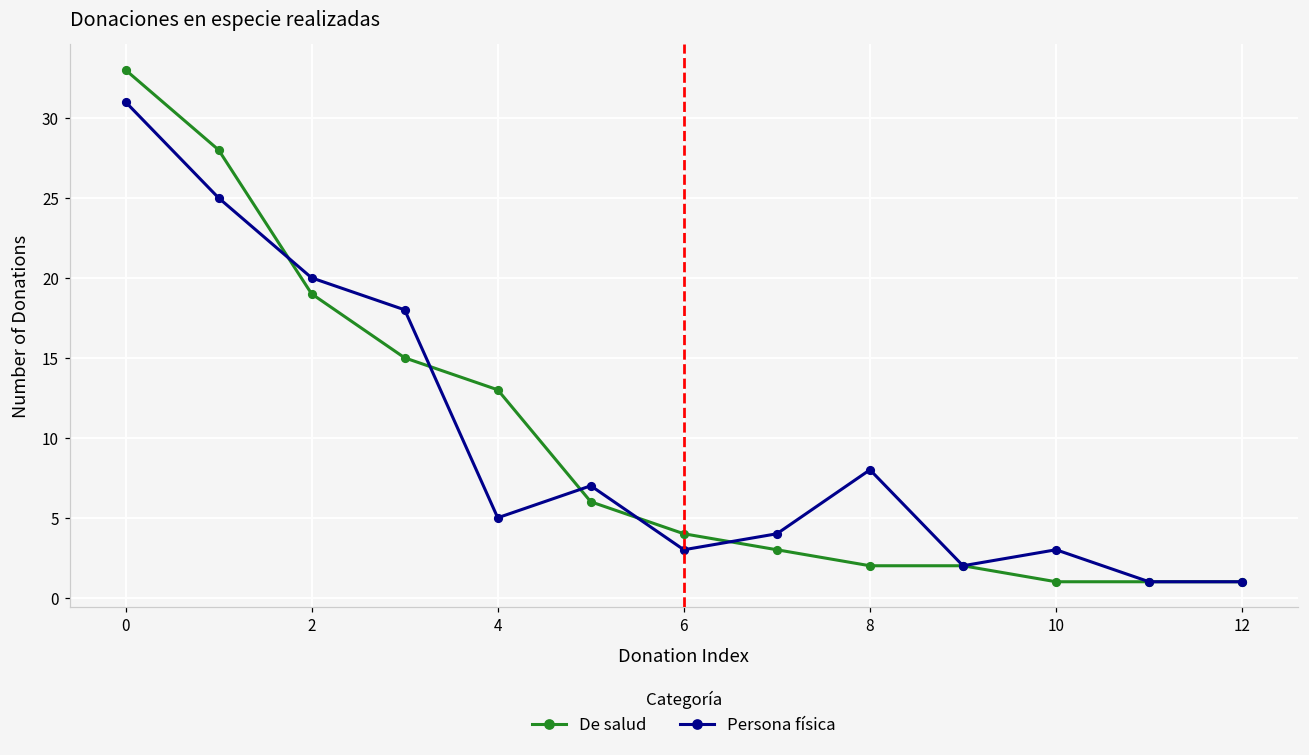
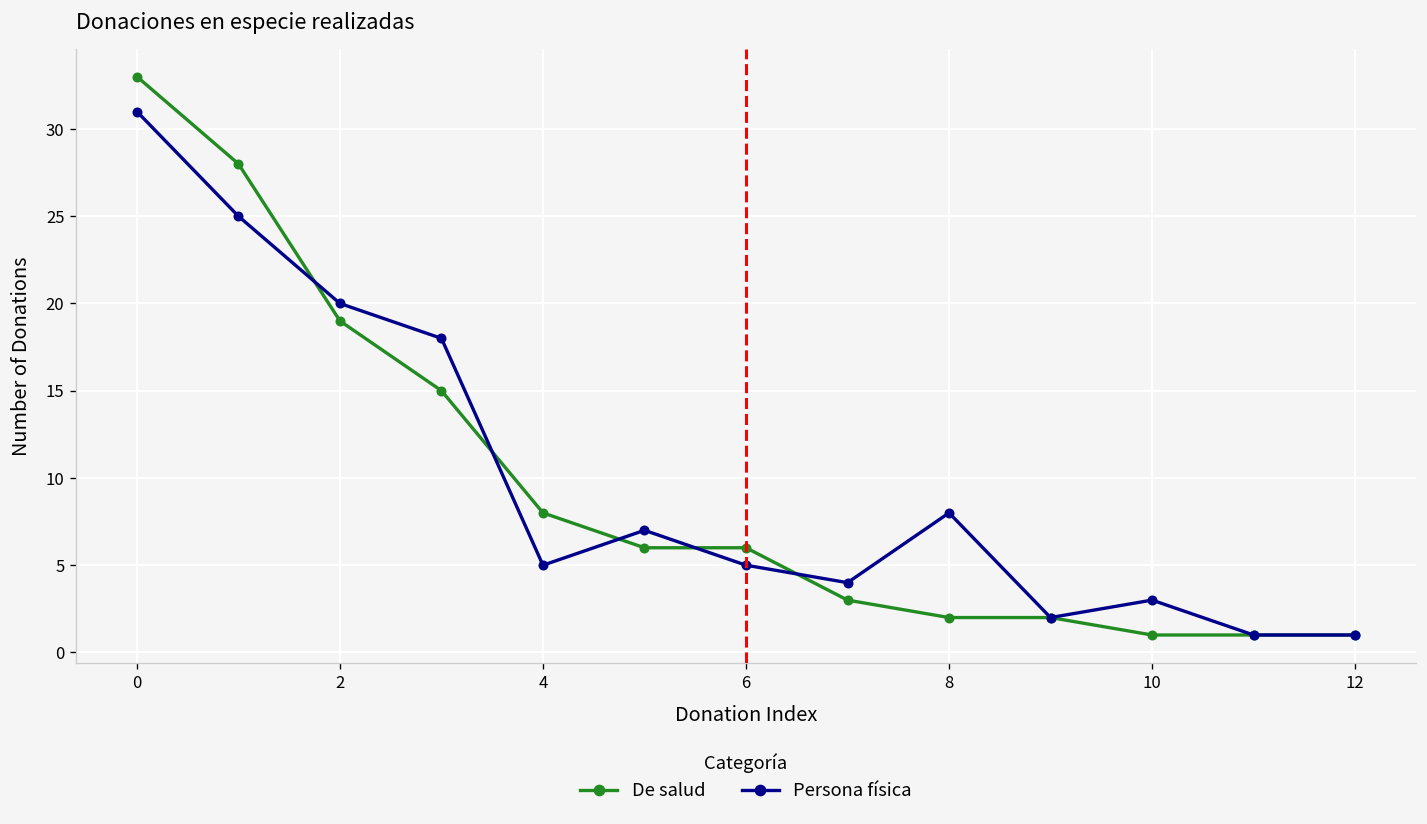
De salud, 4: 13 -> 8
De salud, 6: 4 -> 6
Persona física, 6: 3 -> 5
